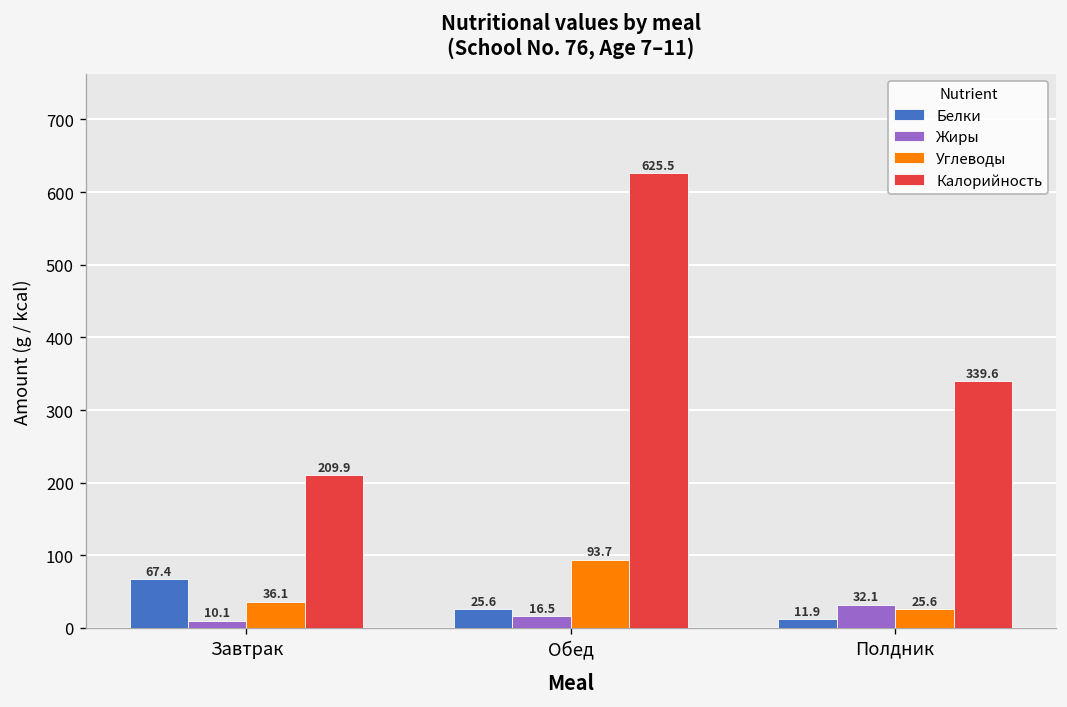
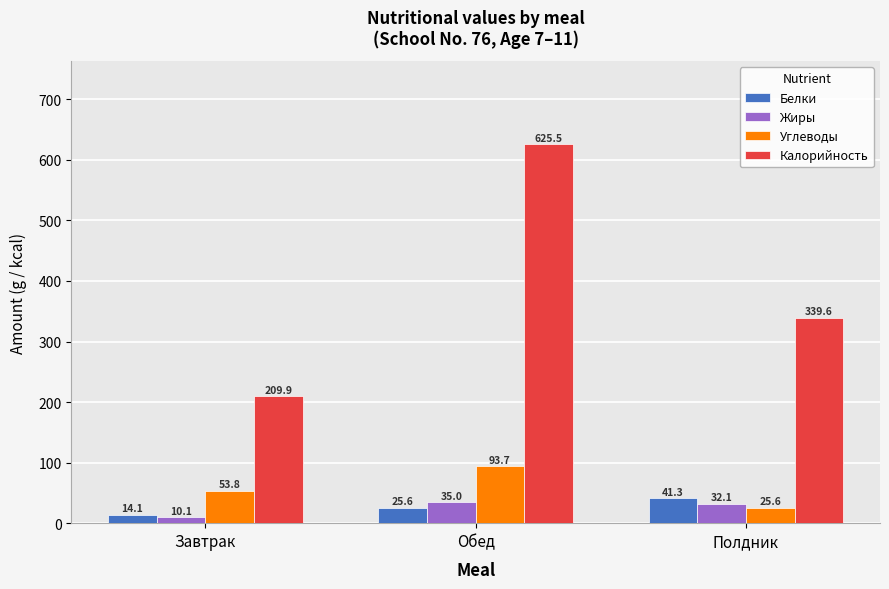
Белки, Завтрак: 67.4 -> 14.1
Углеводы, Завтрак: 36.1 -> 53.8
Жиры, Обед: 16.5 -> 35.0
Белки, Полдник: 11.9 -> 41.3
